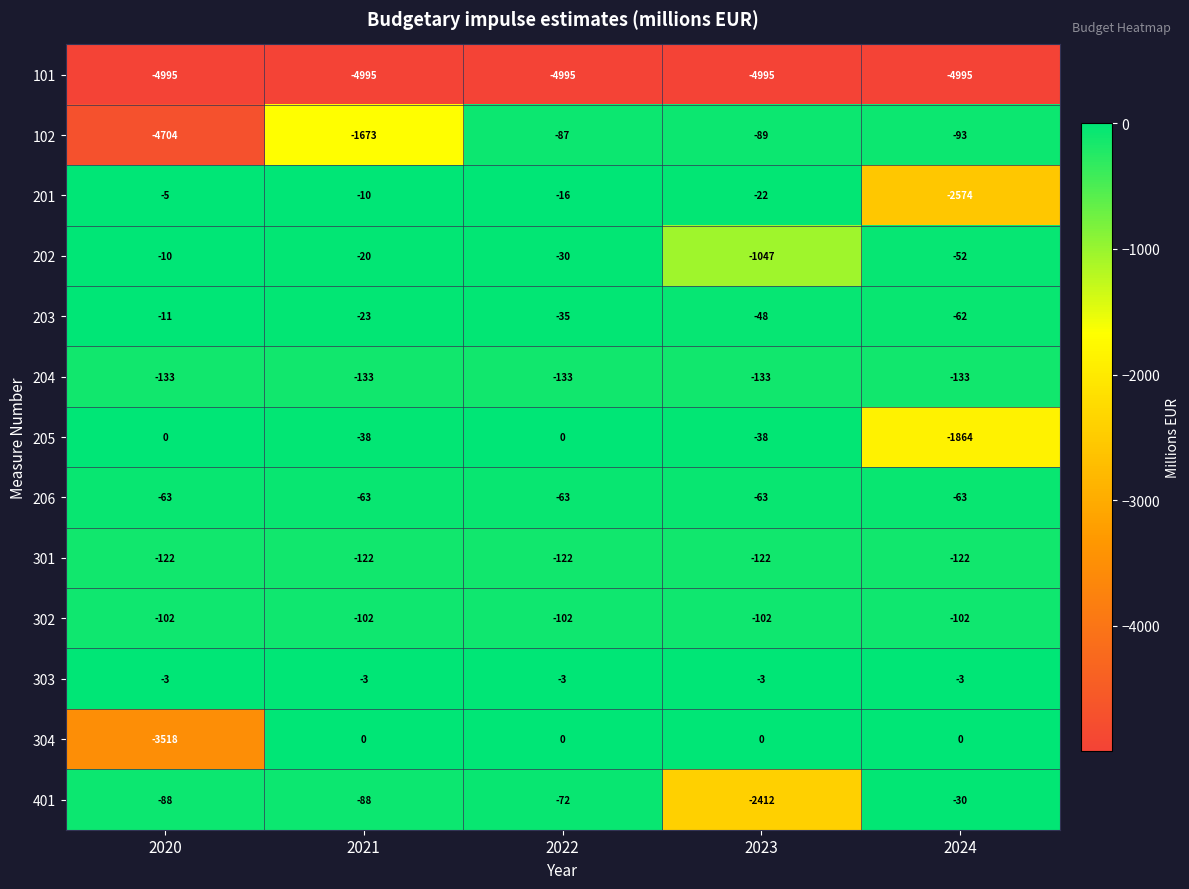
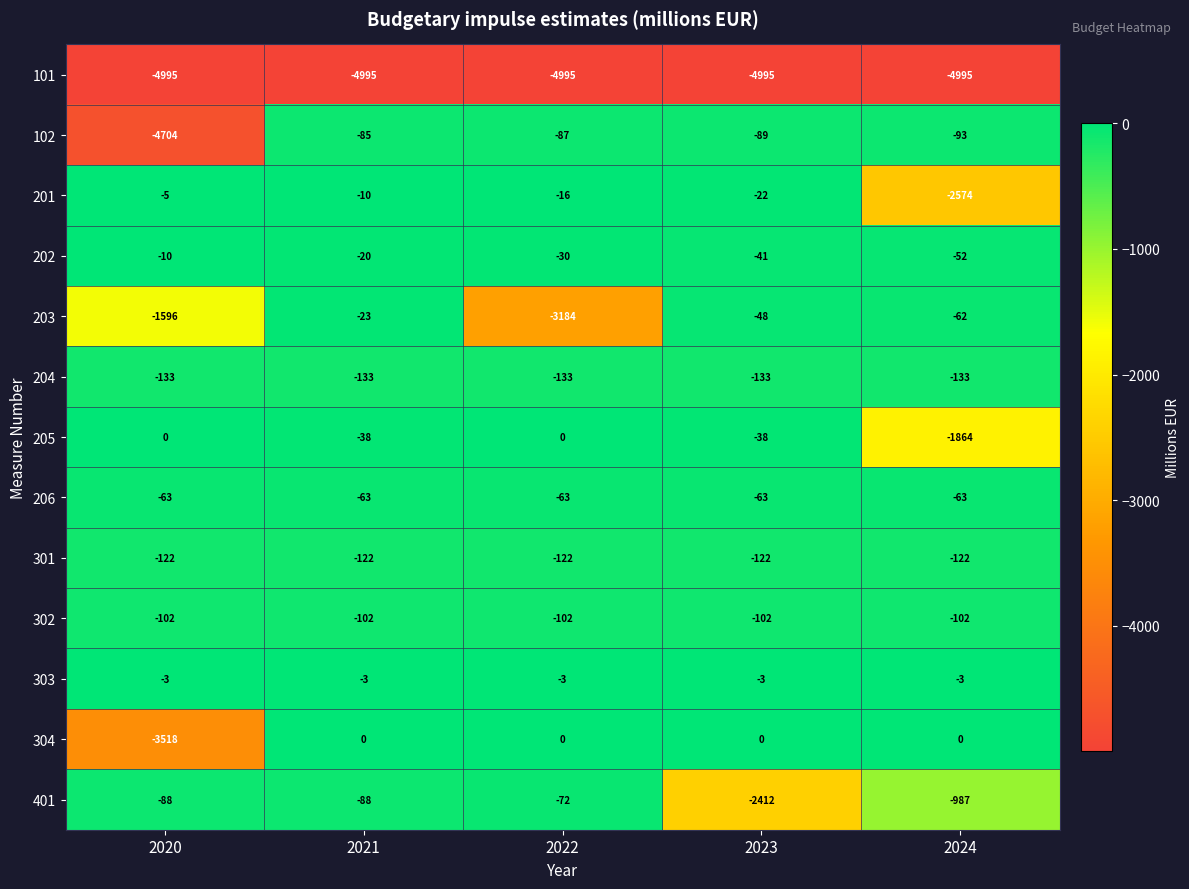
102, 2021: -1673 -> -85
202, 2023: -1047 -> -41
203, 2020: -11 -> -1596
203, 2022: -35 -> -3184
401, 2024: -30 -> -987
